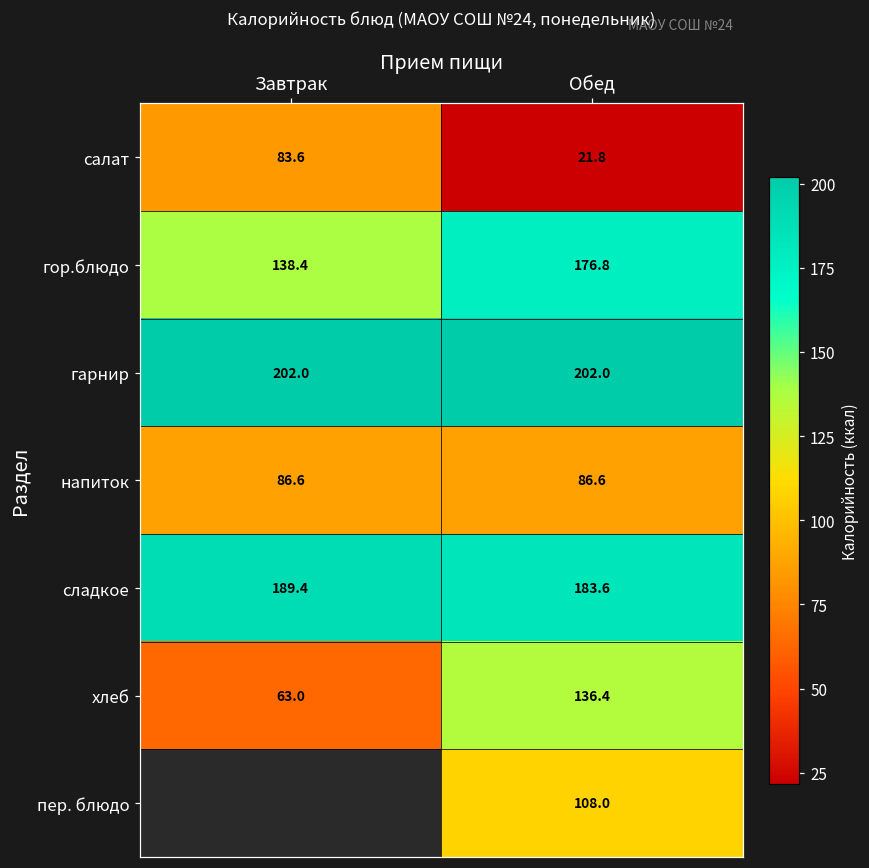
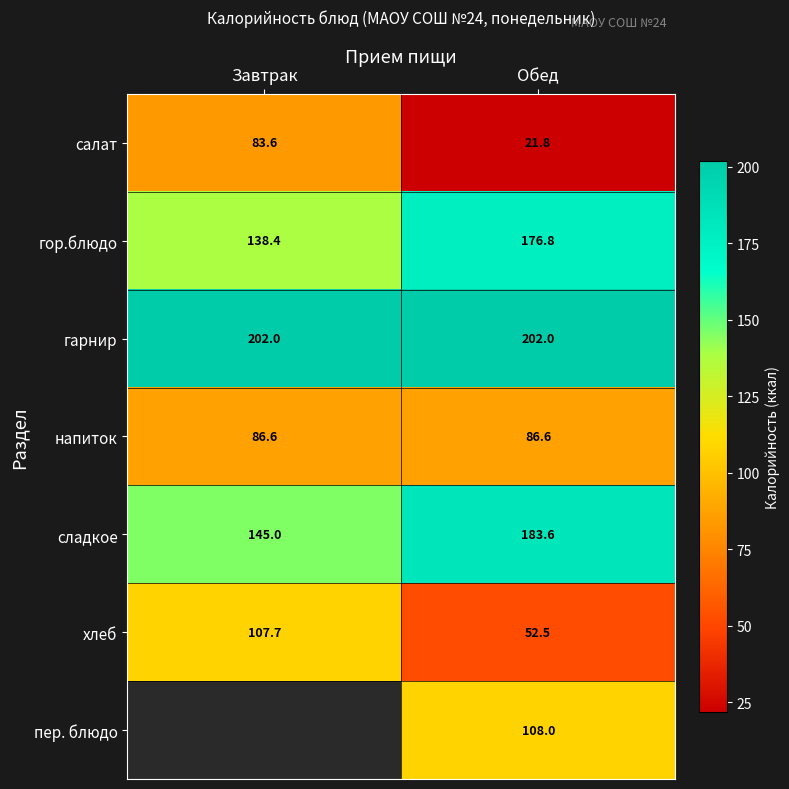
сладкое, Завтрак: 189.4 -> 145.0
хлеб, Завтрак: 63.0 -> 107.7
хлеб, Обед: 136.4 -> 52.5
